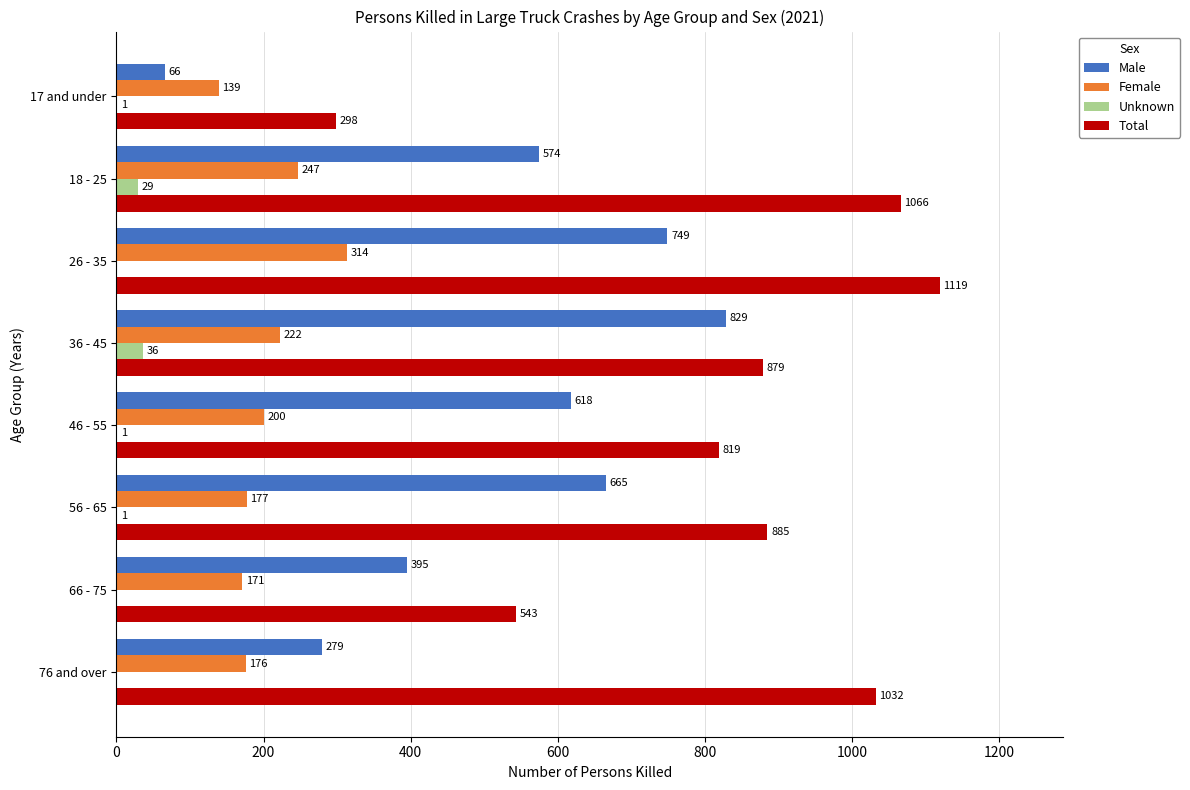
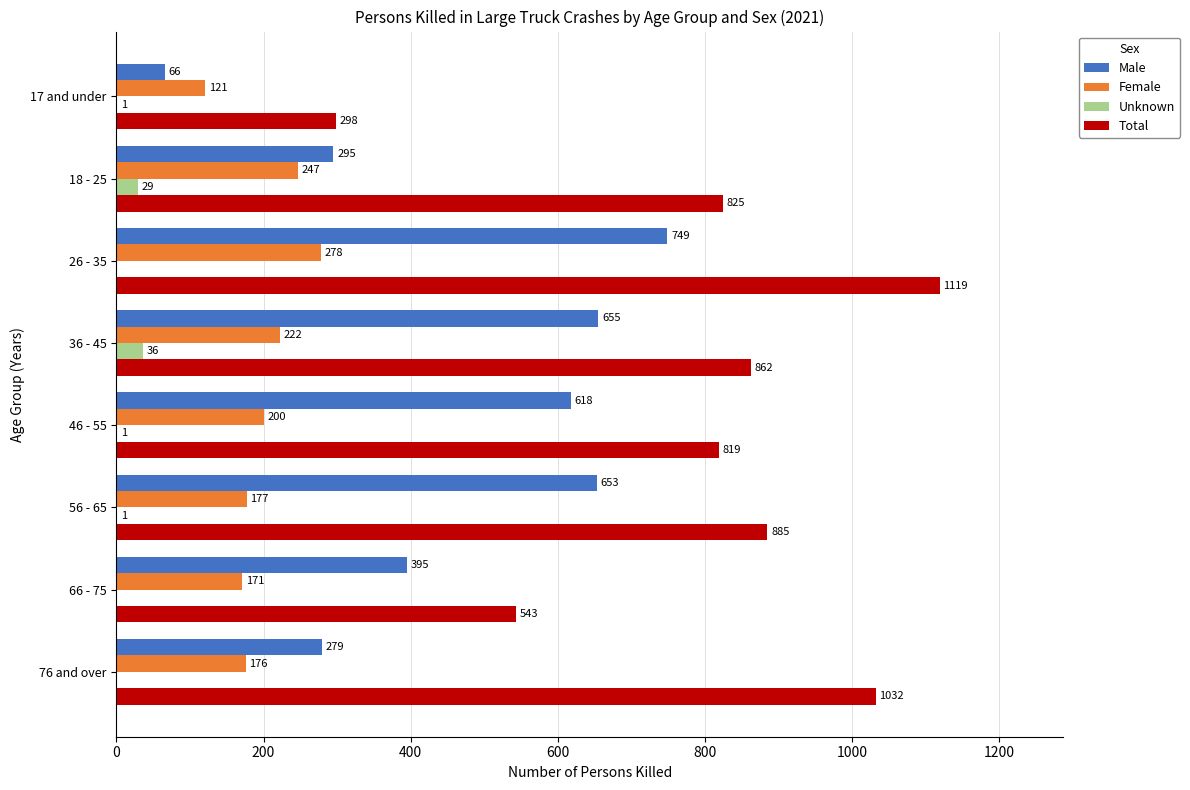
Female, 17 and under: 139 -> 121
Male, 18 - 25: 574 -> 295
Total, 18 - 25: 1066 -> 825
Female, 26 - 35: 314 -> 278
Male, 36 - 45: 829 -> 655
Total, 36 - 45: 879 -> 862
Male, 56 - 65: 665 -> 653
